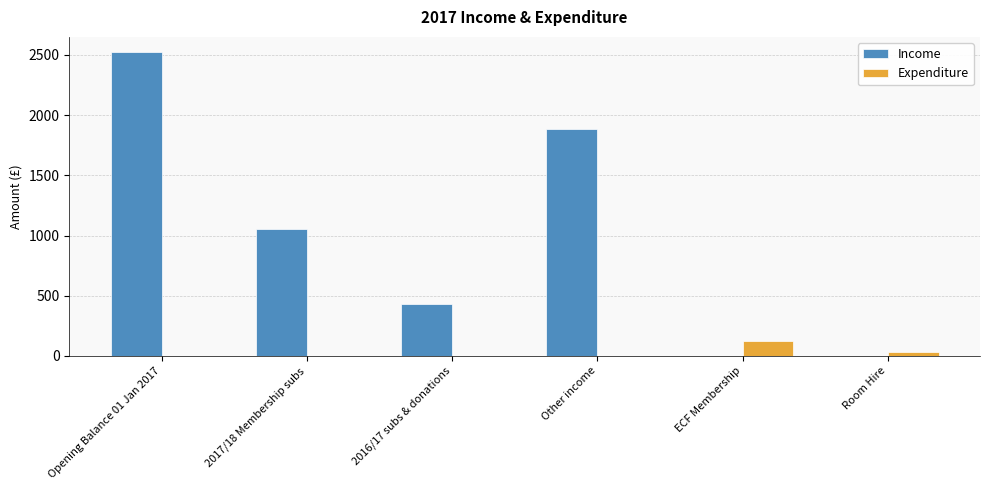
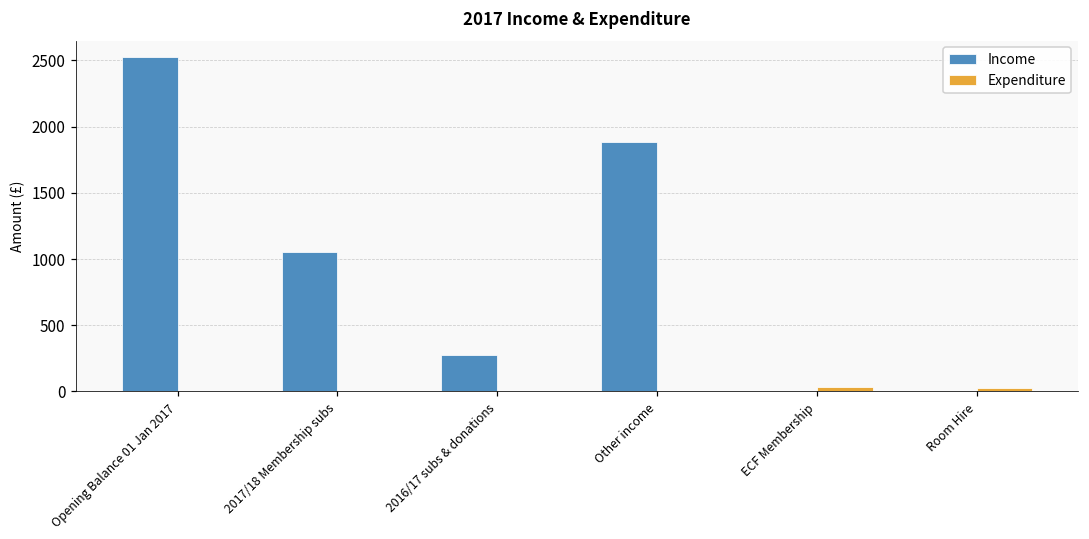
Income, 2016/17 subs & donations: 430 -> 280
Expenditure, ECF Membership: 120 -> 40
